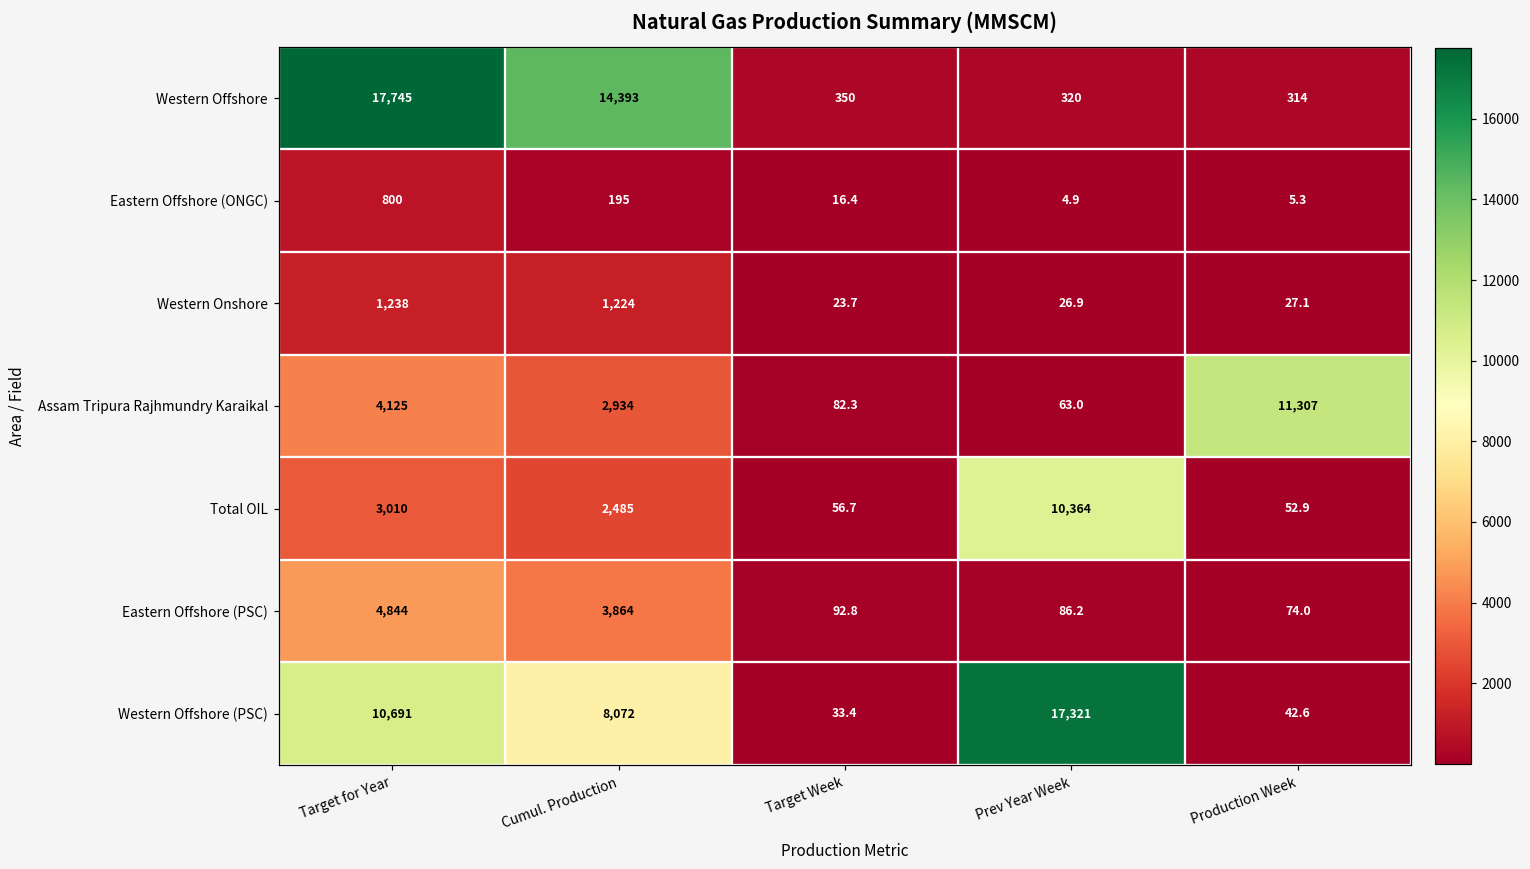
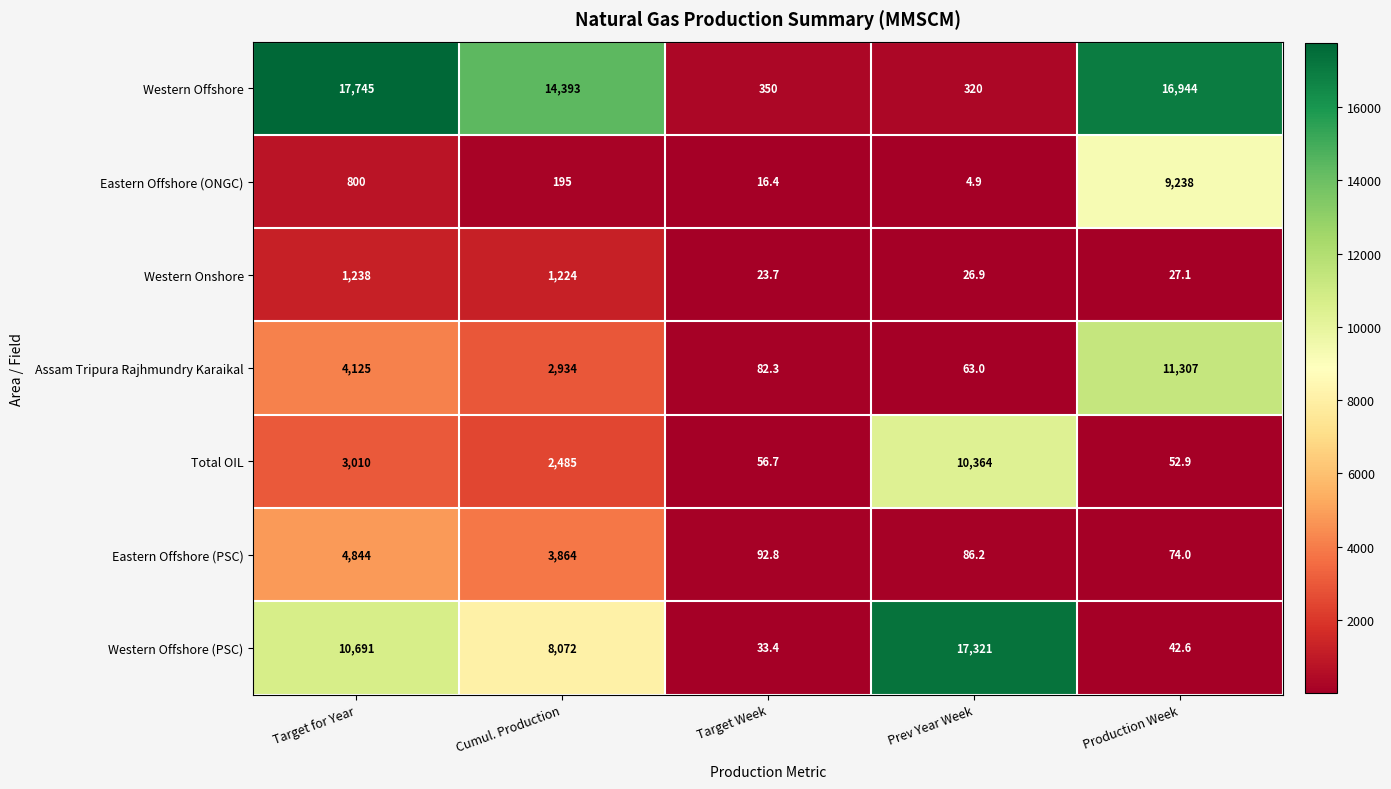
Western Offshore, Production Week: 314 -> 16,944
Eastern Offshore (ONGC), Production Week: 5.3 -> 9,238
